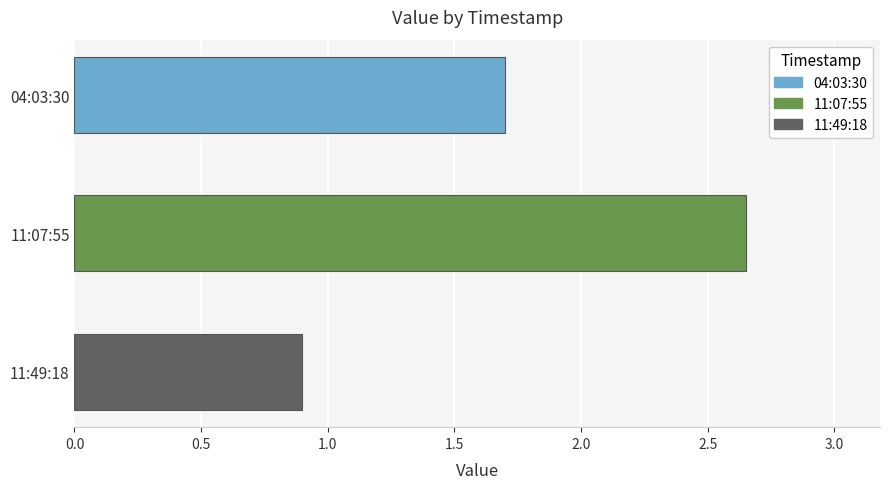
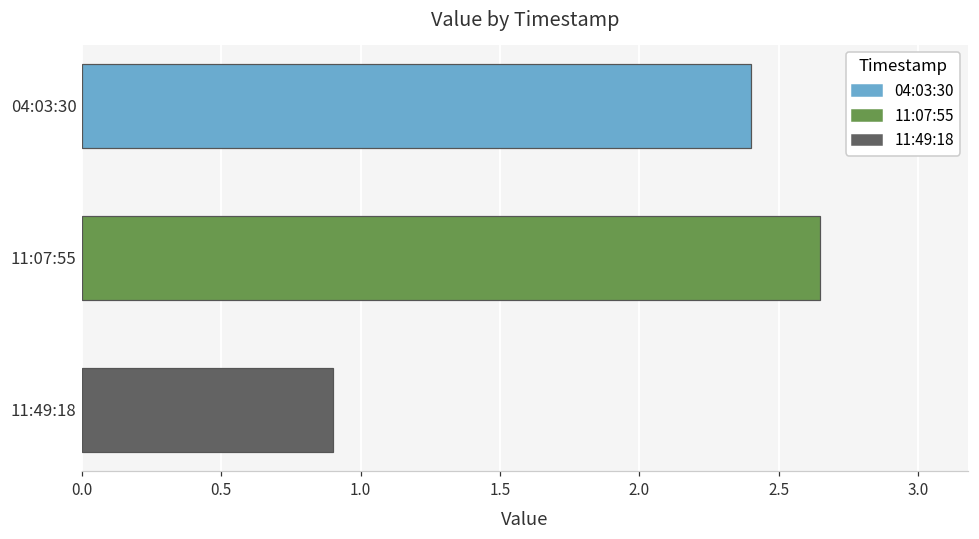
04:03:30: 1.7 -> 2.4
